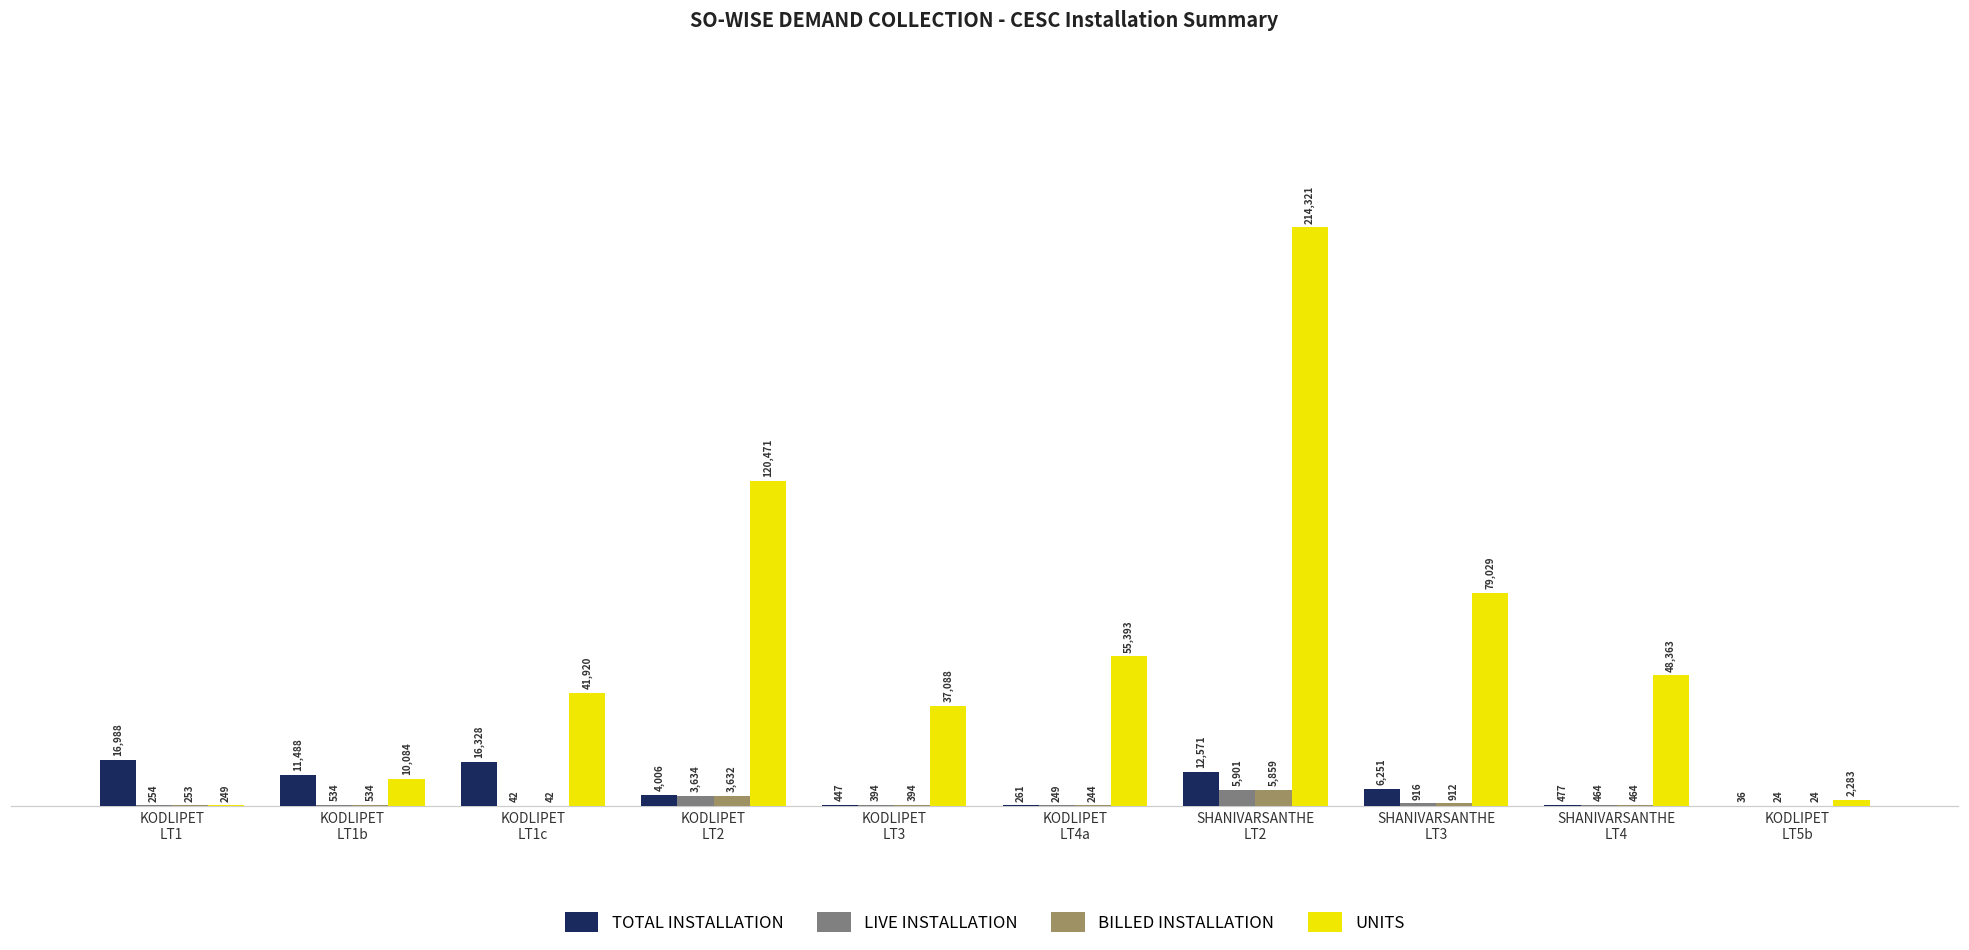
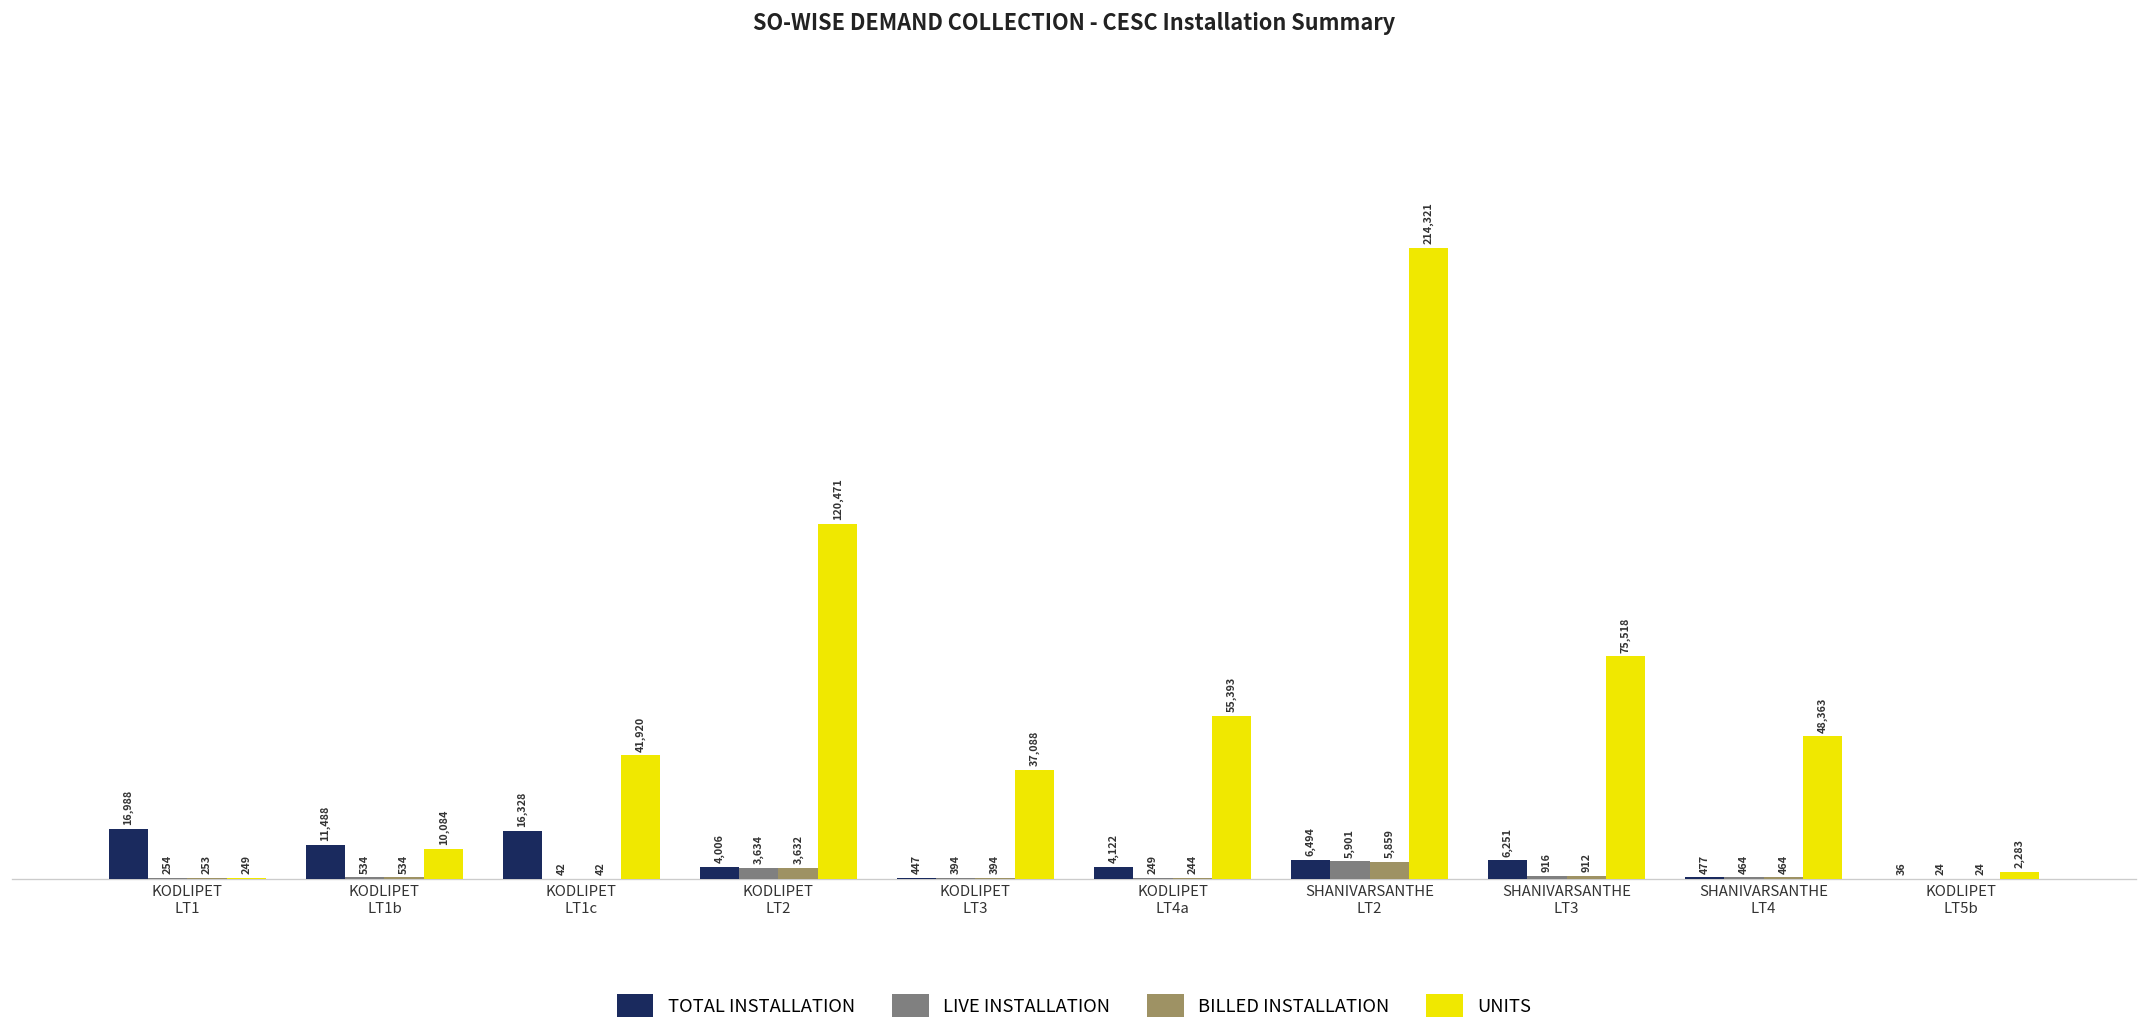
TOTAL INSTALLATION, KODLIPET LT4a: 261 -> 4,122
TOTAL INSTALLATION, SHANIVARSANTHE LT2: 12,571 -> 6,494
UNITS, SHANIVARSANTHE LT3: 79,029 -> 75,518
